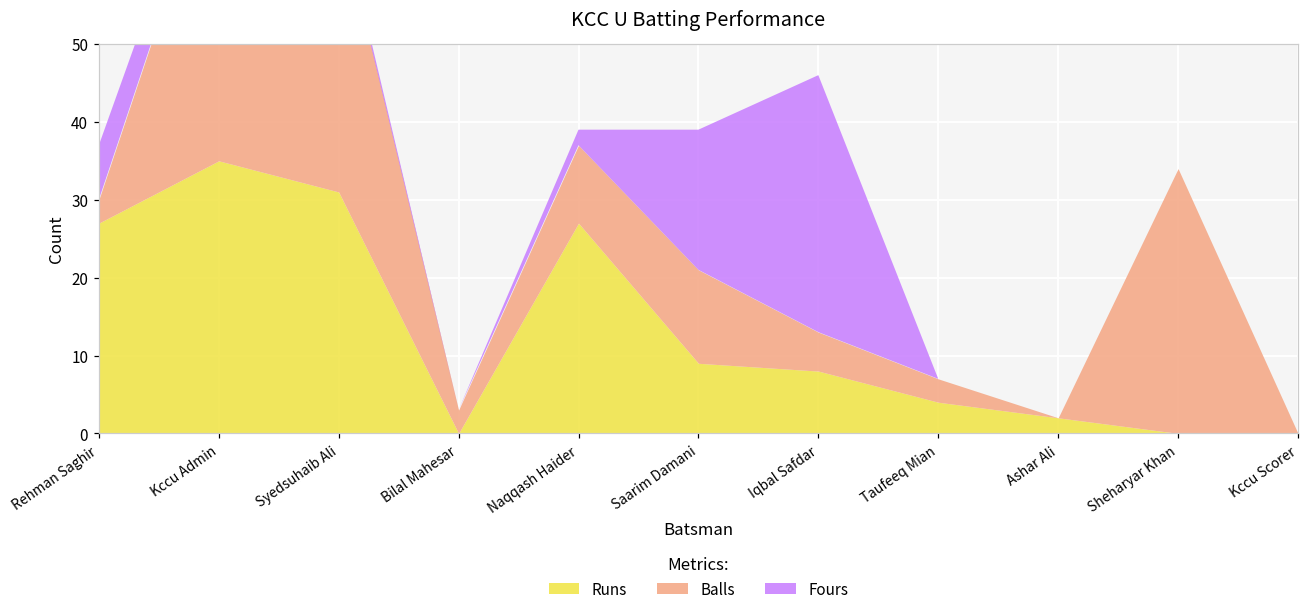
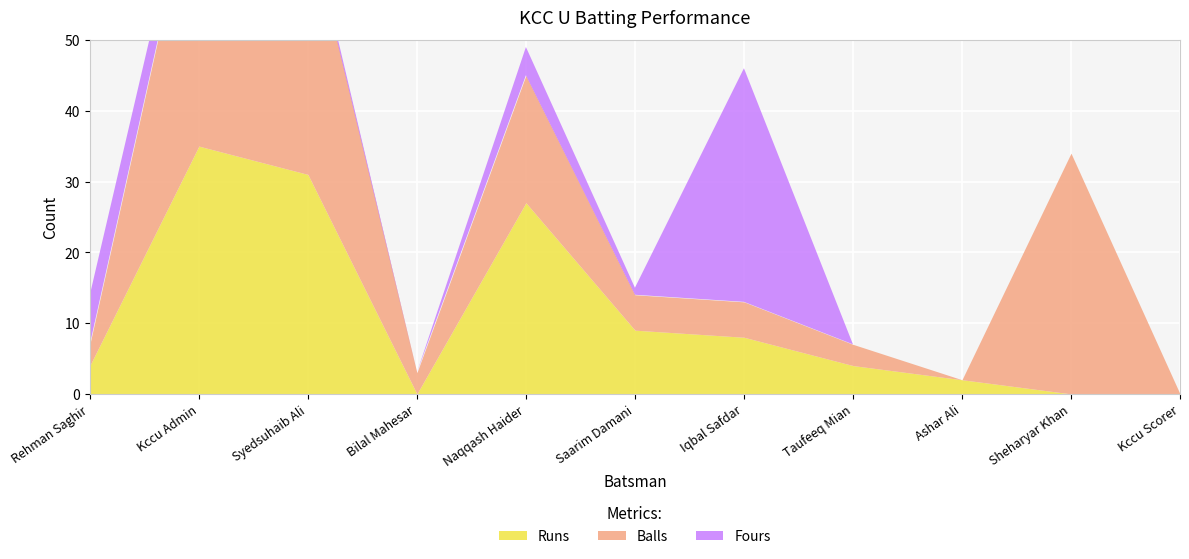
Runs, Rehman Saghir: 27 -> 4
Balls, Naqqash Haider: 10 -> 18
Fours, Naqqash Haider: 2 -> 4
Balls, Saarim Damani: 12 -> 5
Fours, Saarim Damani: 18 -> 1
